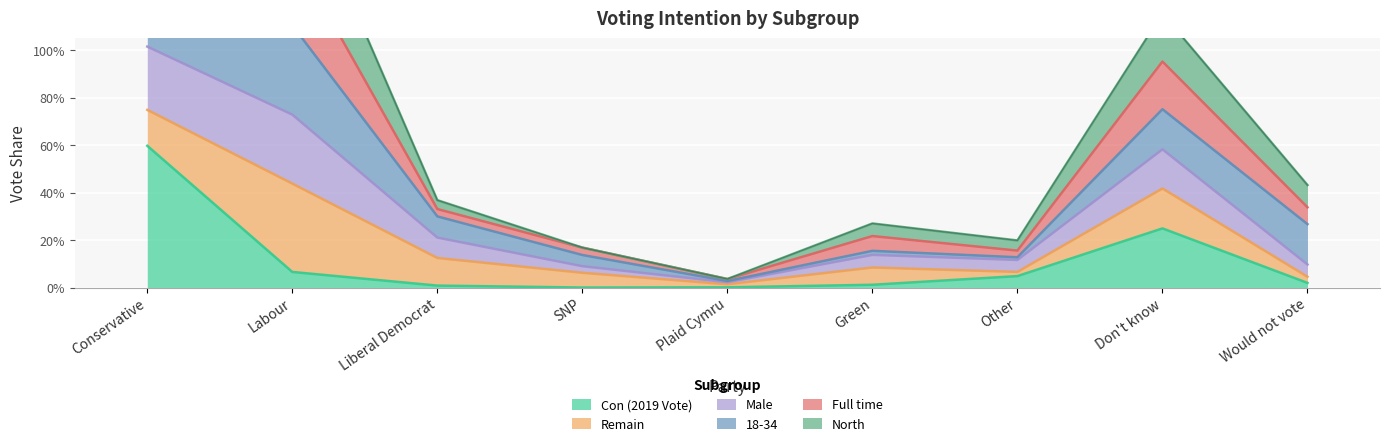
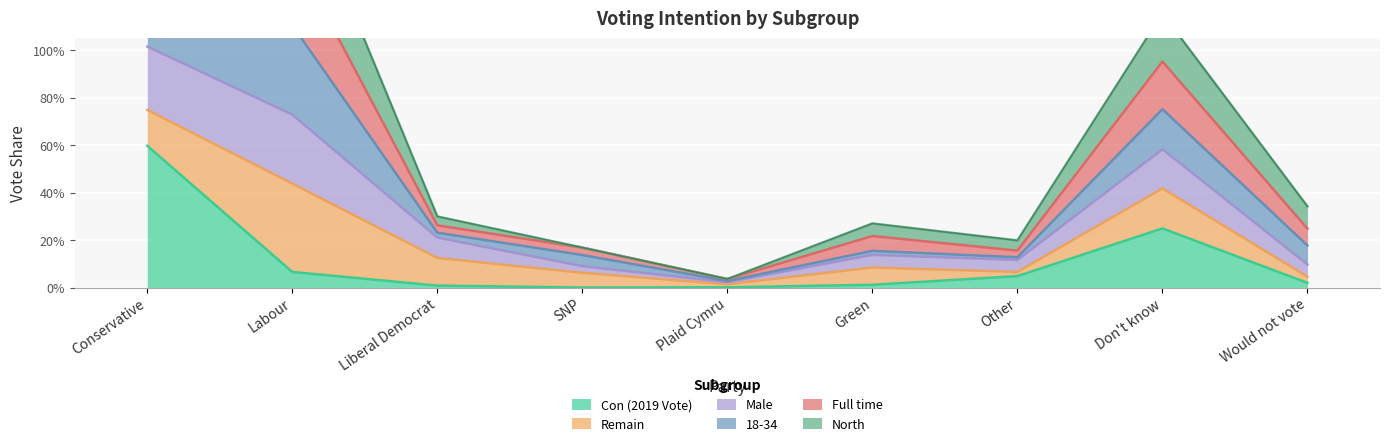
18-34, Liberal Democrat: 9% -> 2%
18-34, Would not vote: 17% -> 8%
